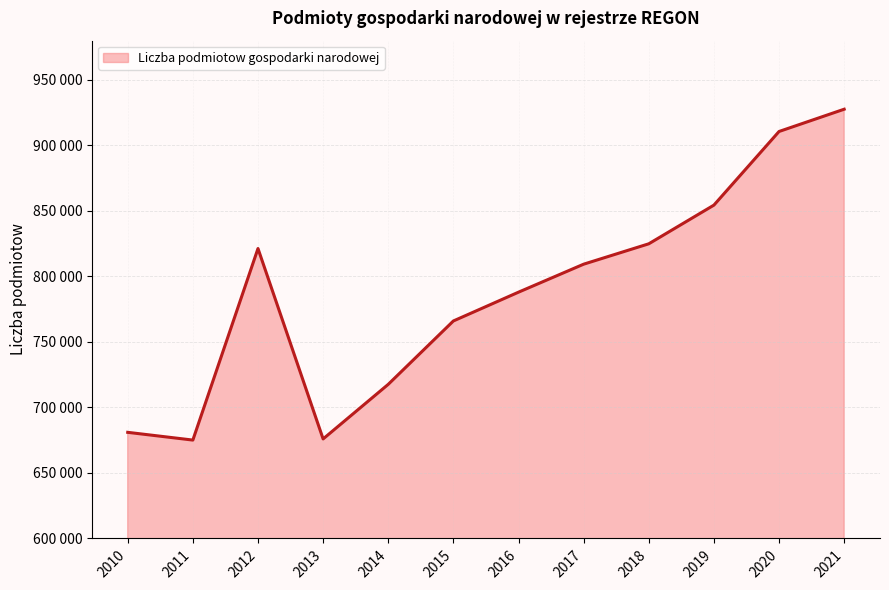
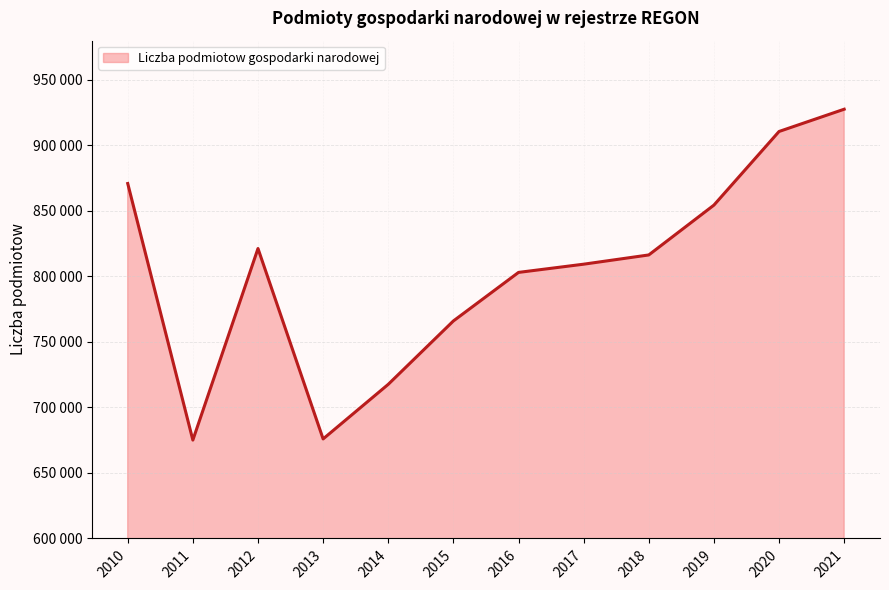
2010: 681000 -> 871000
2016: 788000 -> 803000
2018: 825000 -> 816000
